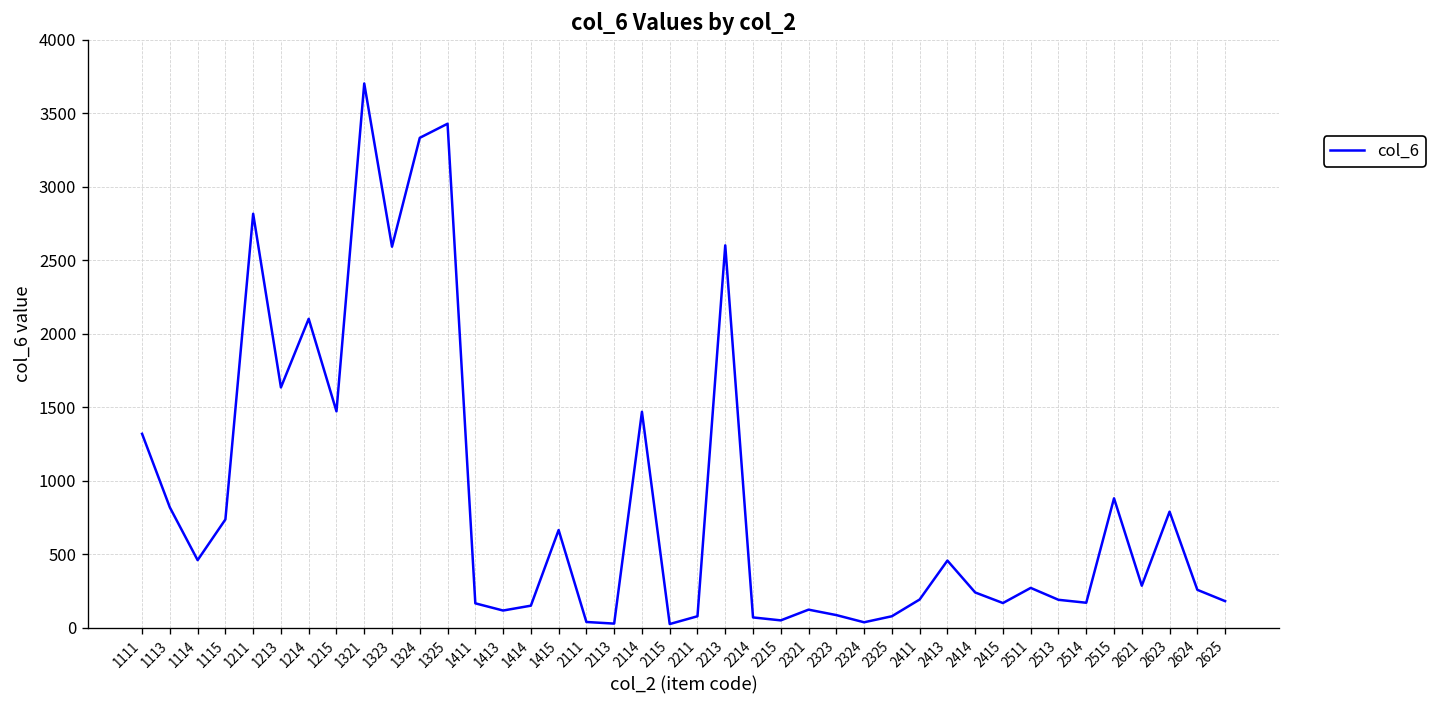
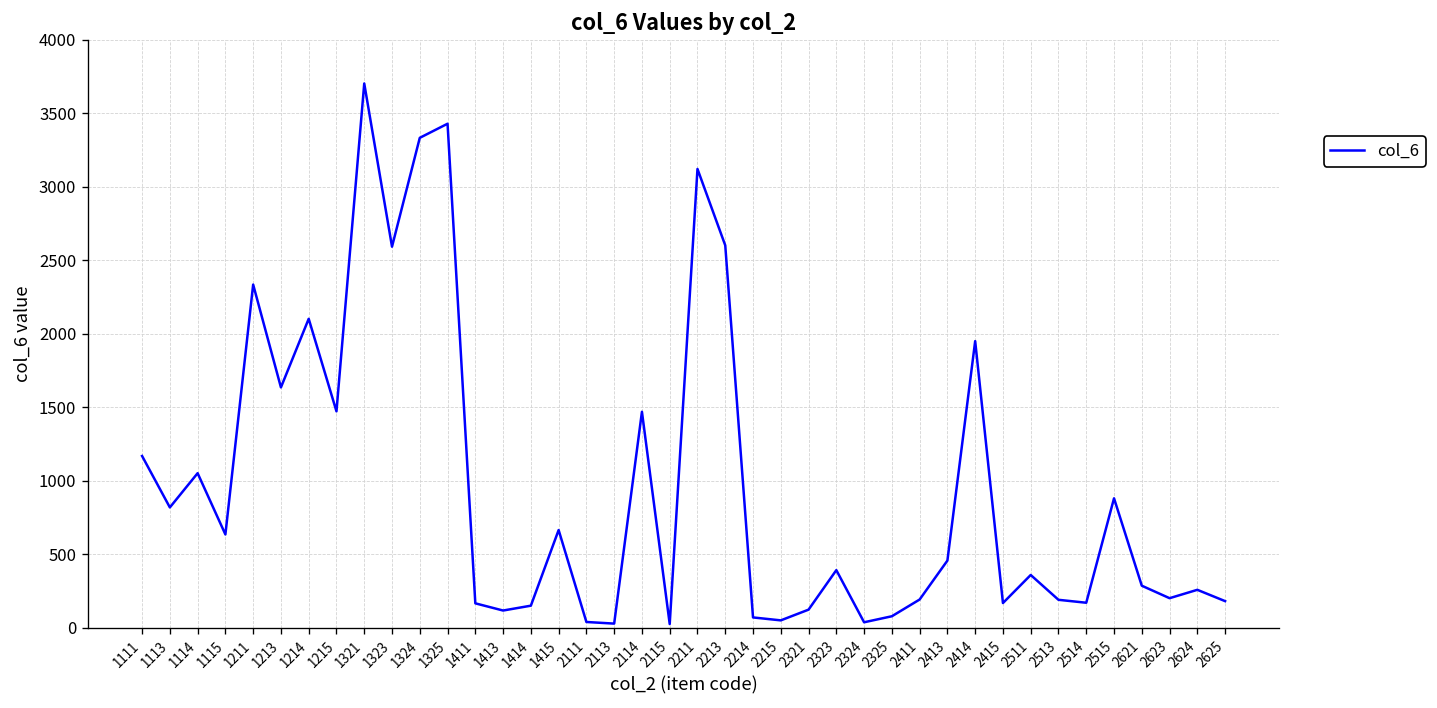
1111: 1320 -> 1170
1114: 460 -> 1050
1115: 740 -> 630
1211: 2820 -> 2340
2211: 80 -> 3120
2323: 90 -> 390
2414: 240 -> 1950
2511: 270 -> 360
2623: 790 -> 200
